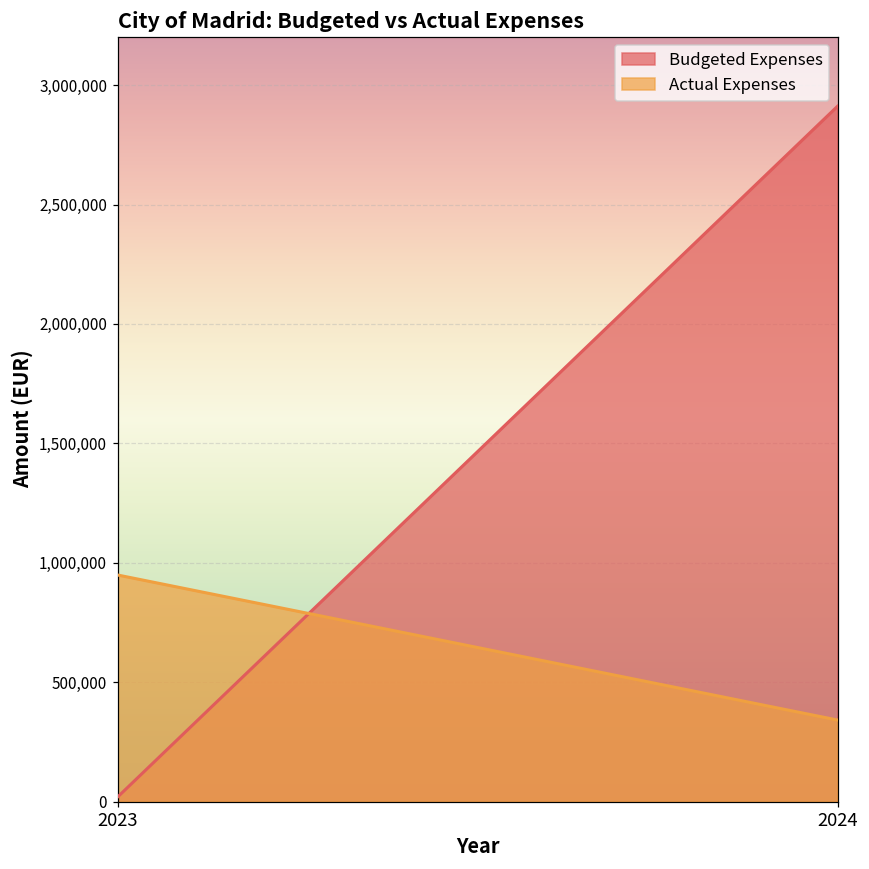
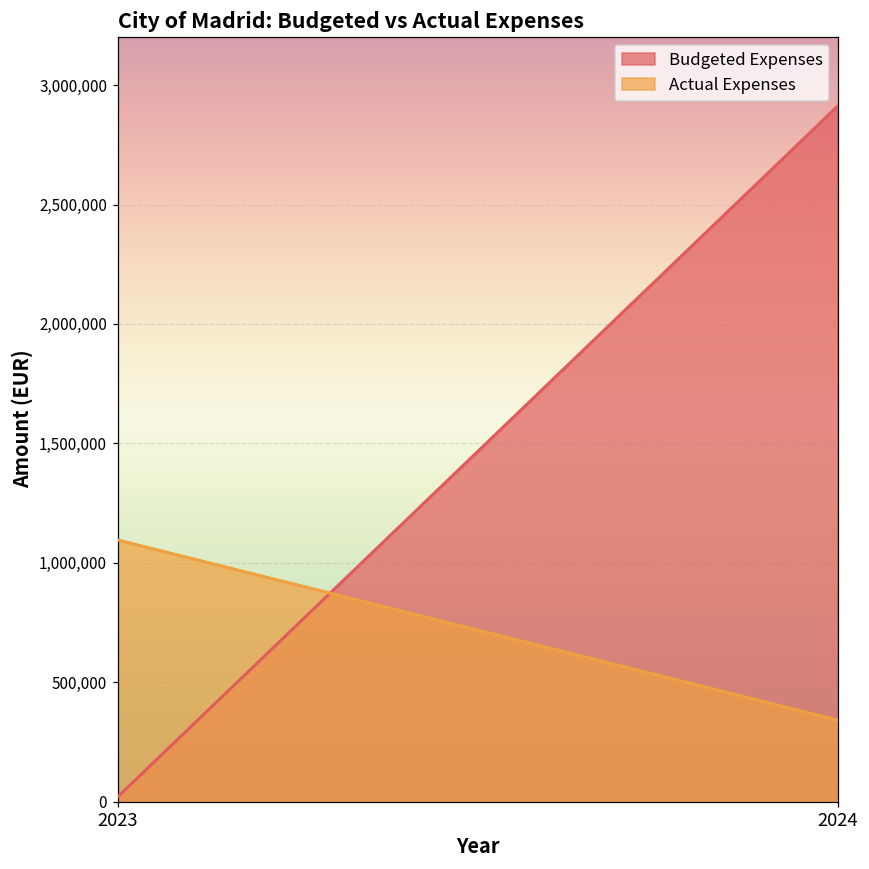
Actual Expenses, 2023: 950,000 -> 1,100,000
